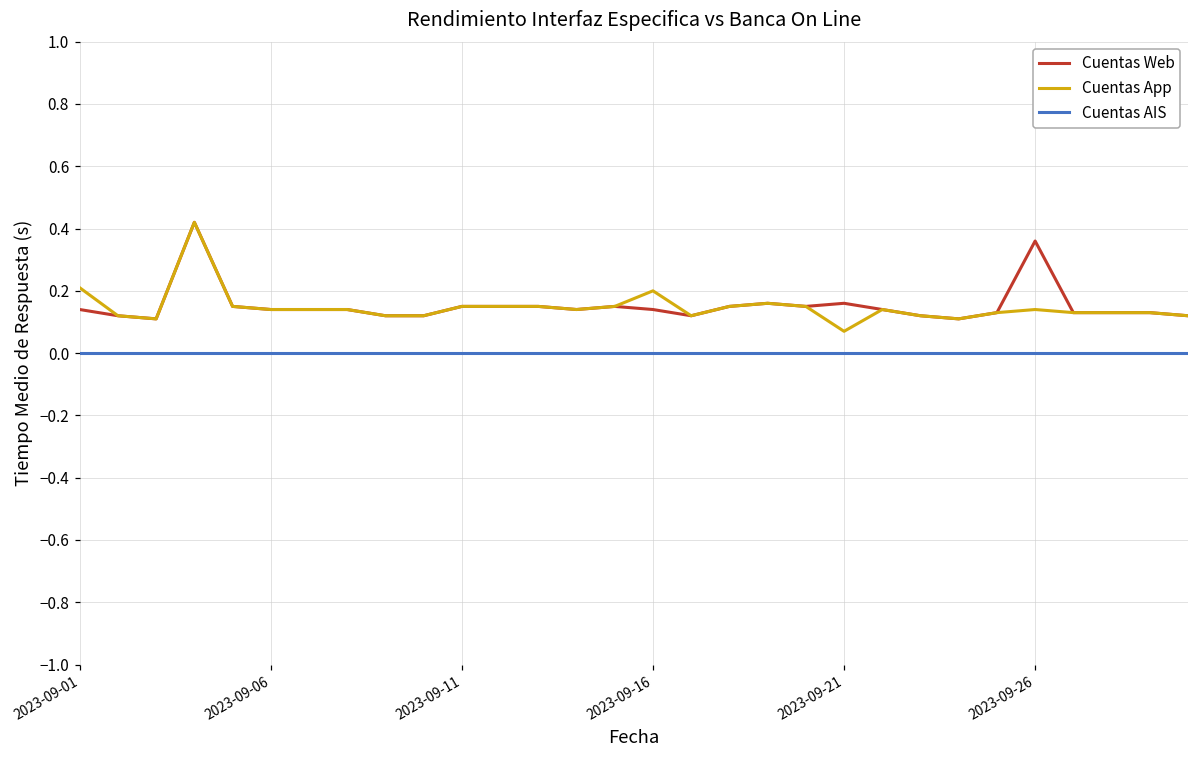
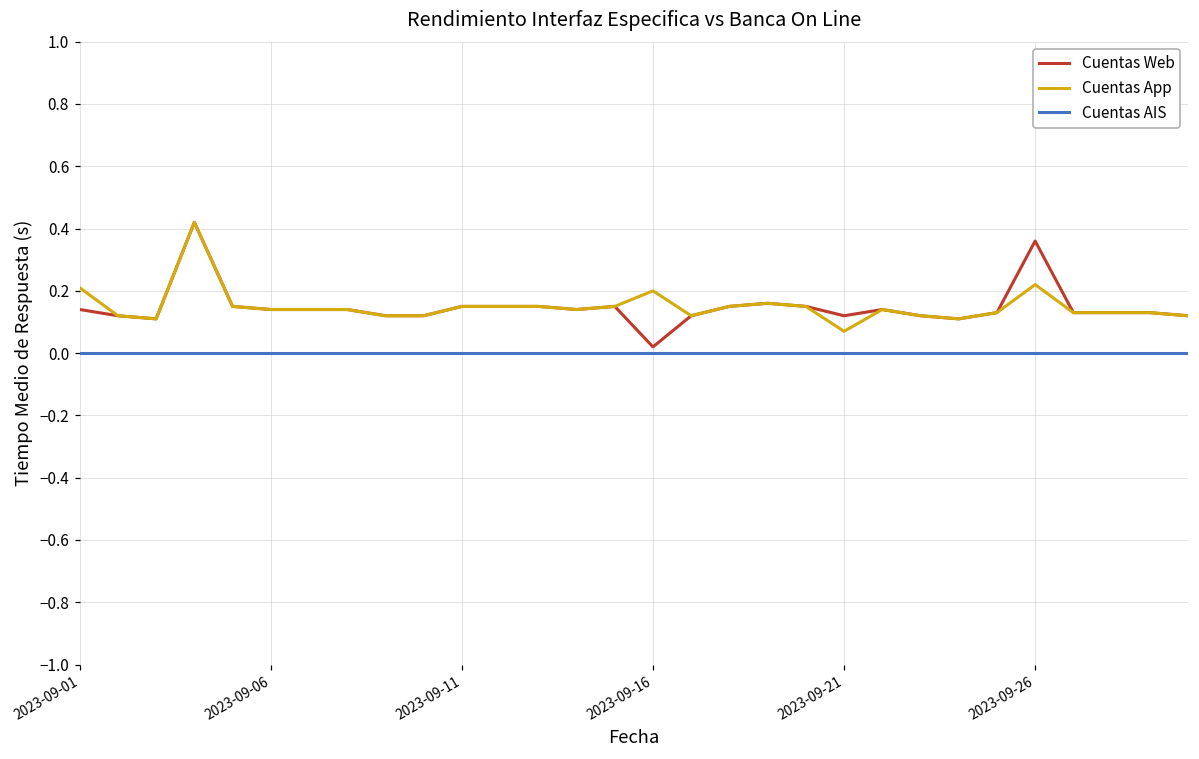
Cuentas Web, 2023-09-16: 0.14 -> 0.02
Cuentas Web, 2023-09-21: 0.16 -> 0.12
Cuentas App, 2023-09-26: 0.14 -> 0.22
